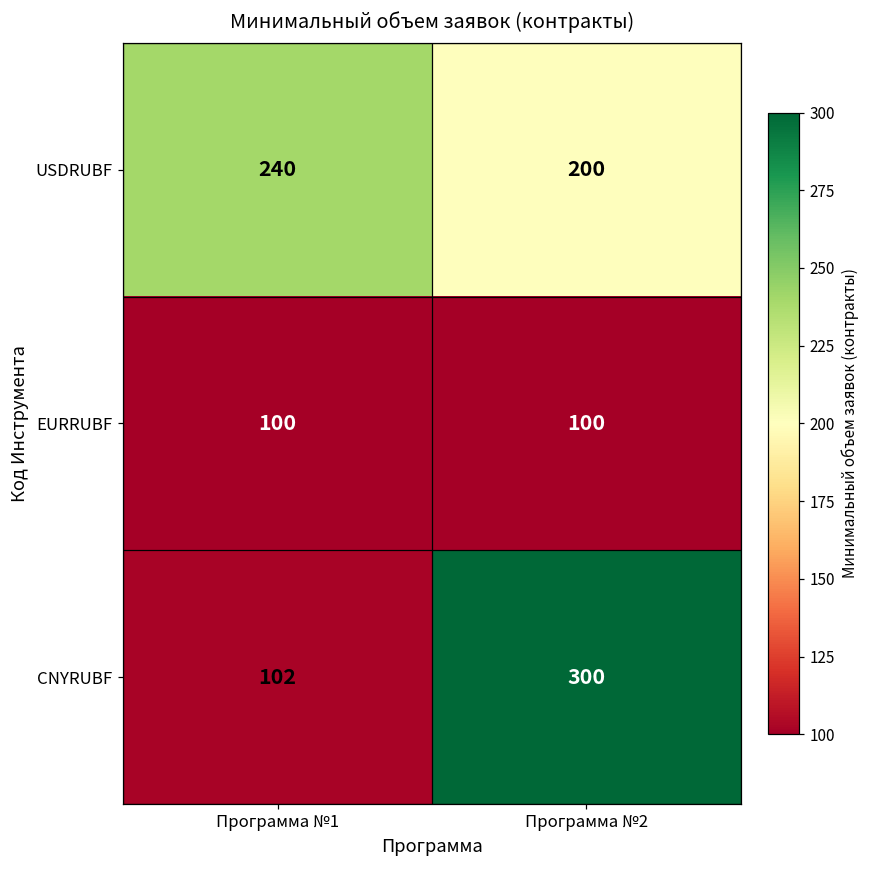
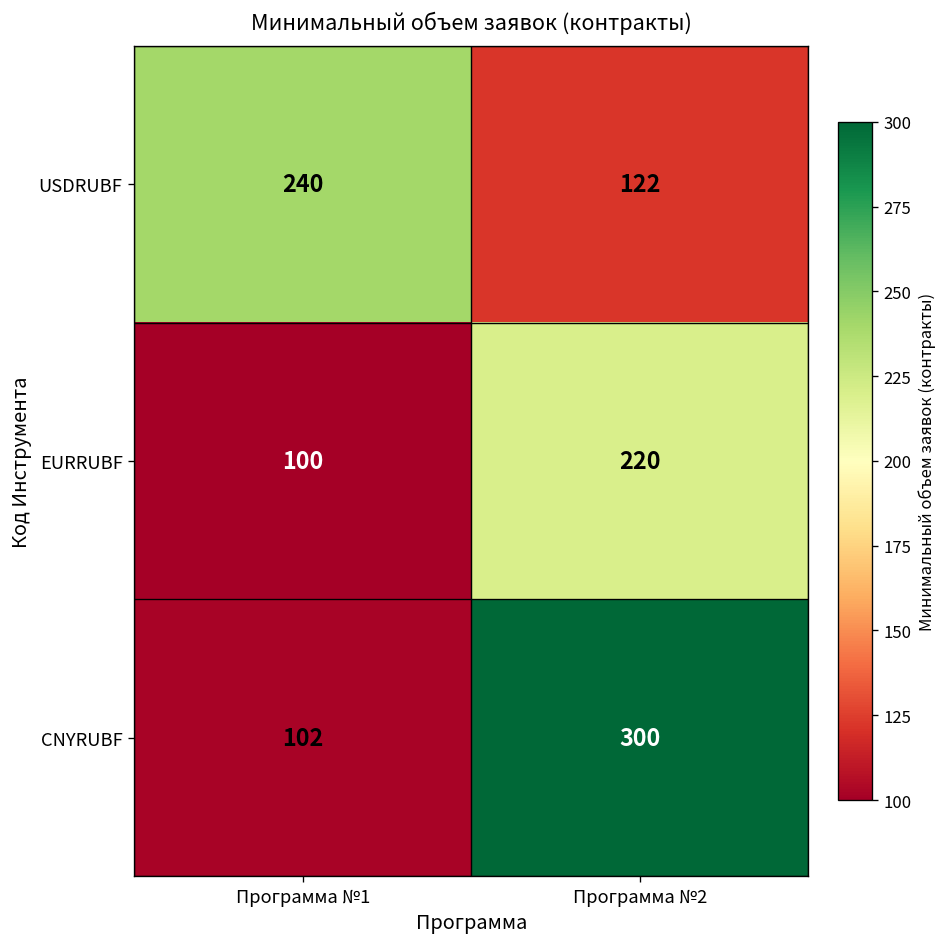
USDRUBF, Программа №2: 200 -> 122
EURRUBF, Программа №2: 100 -> 220
